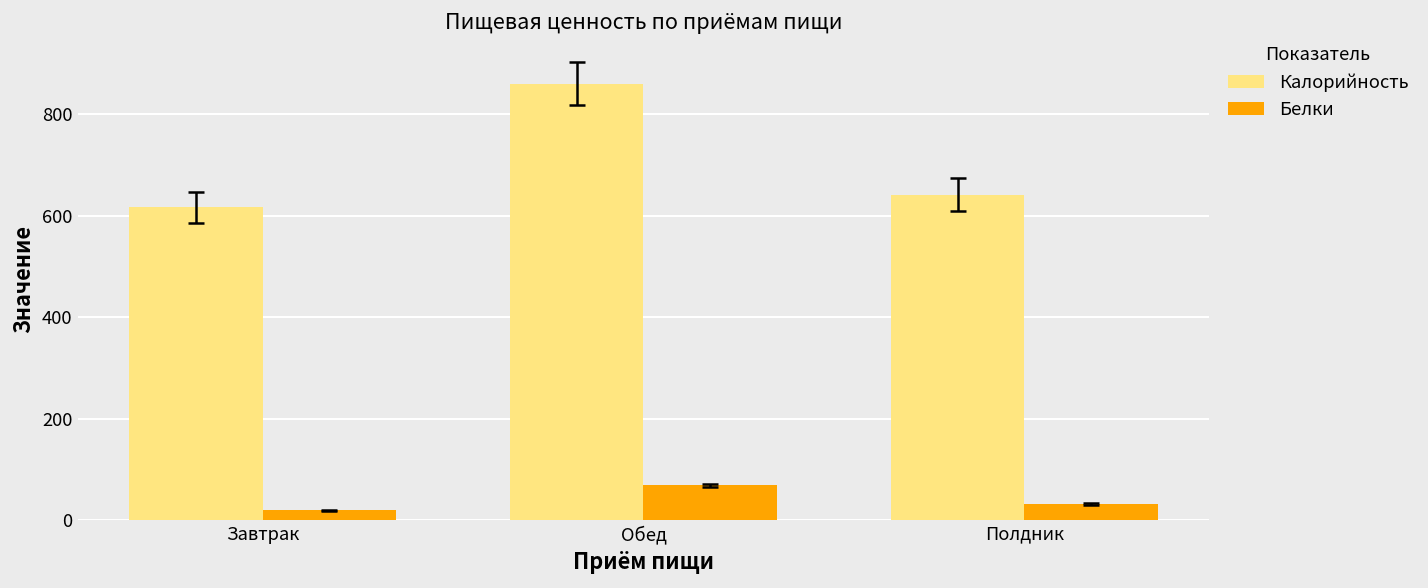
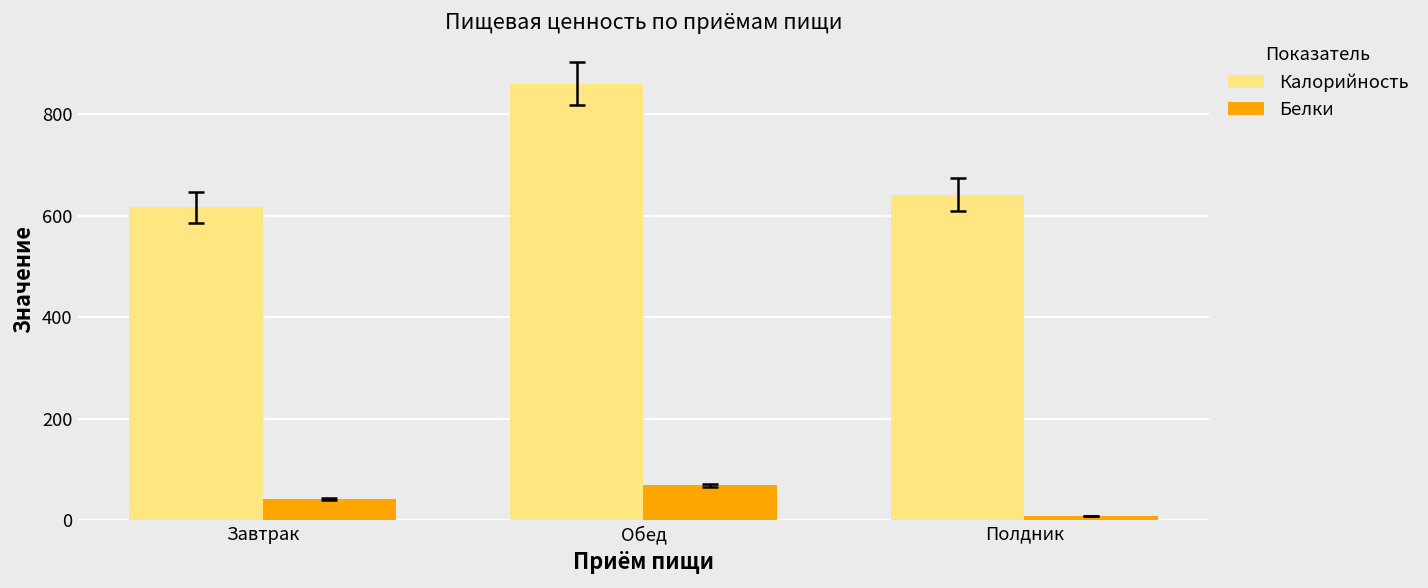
Белки, Завтрак: 20 -> 40
Белки, Полдник: 30 -> 10
